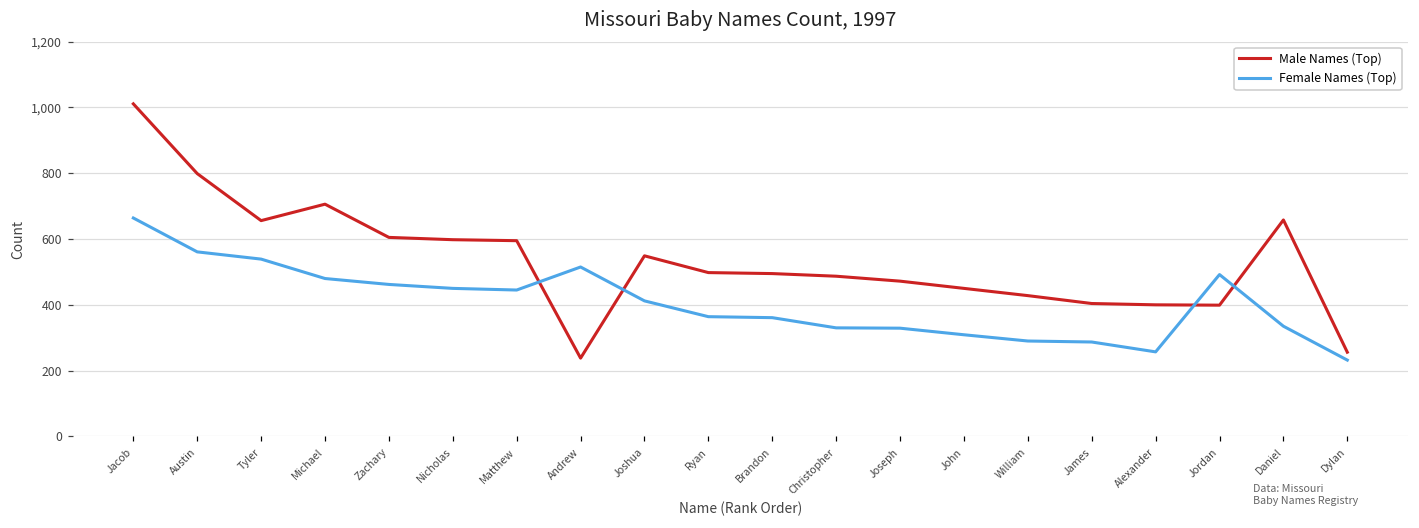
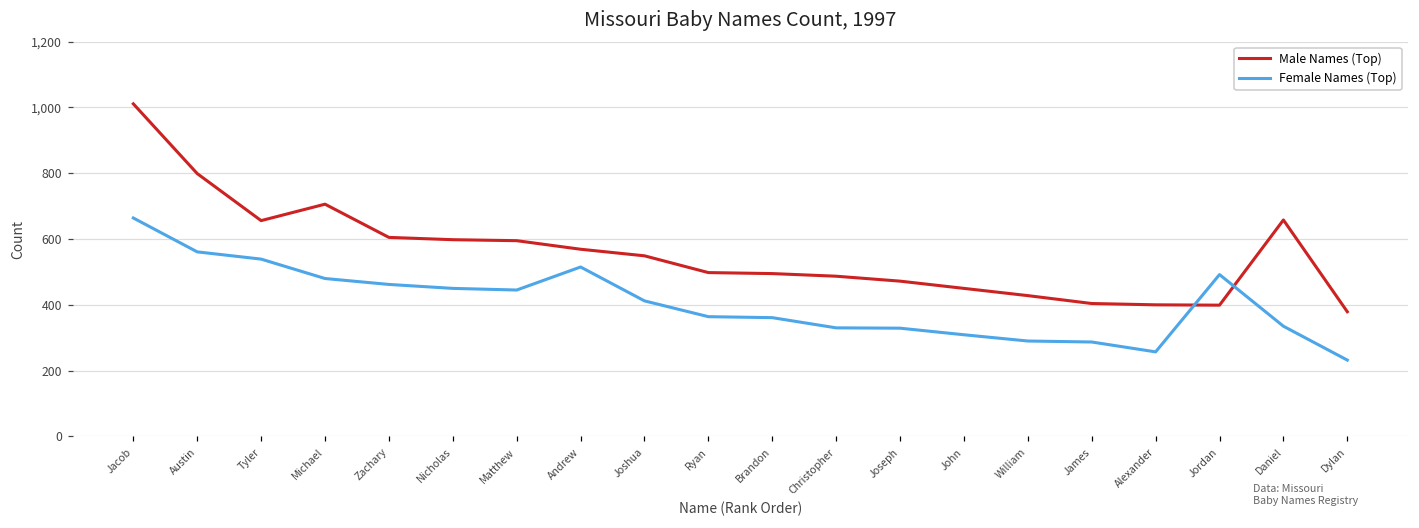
Male Names (Top), Andrew: 240 -> 570
Male Names (Top), Dylan: 260 -> 380
